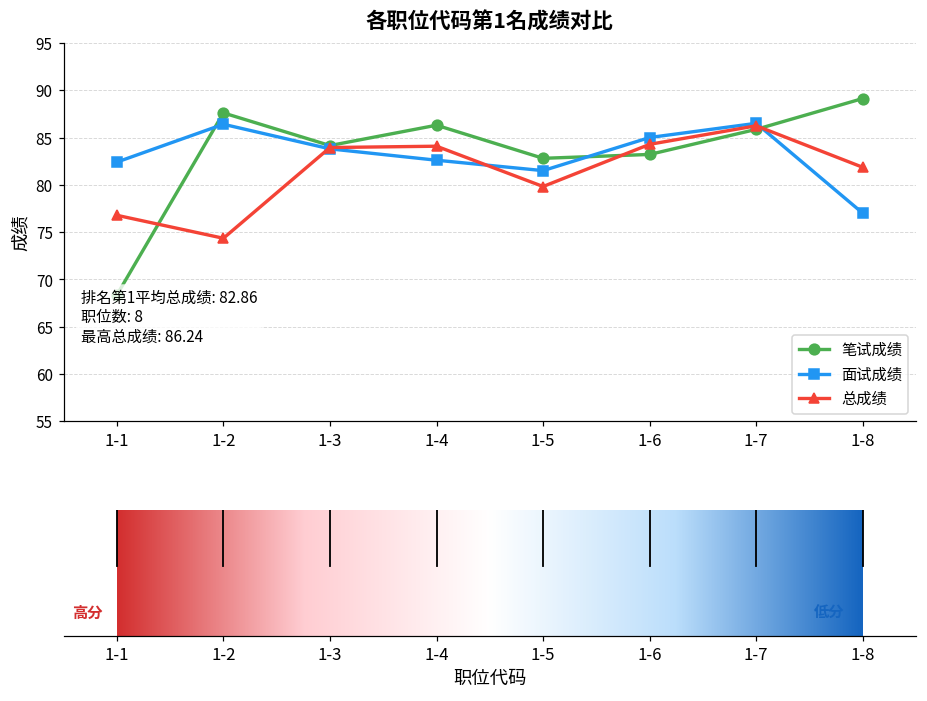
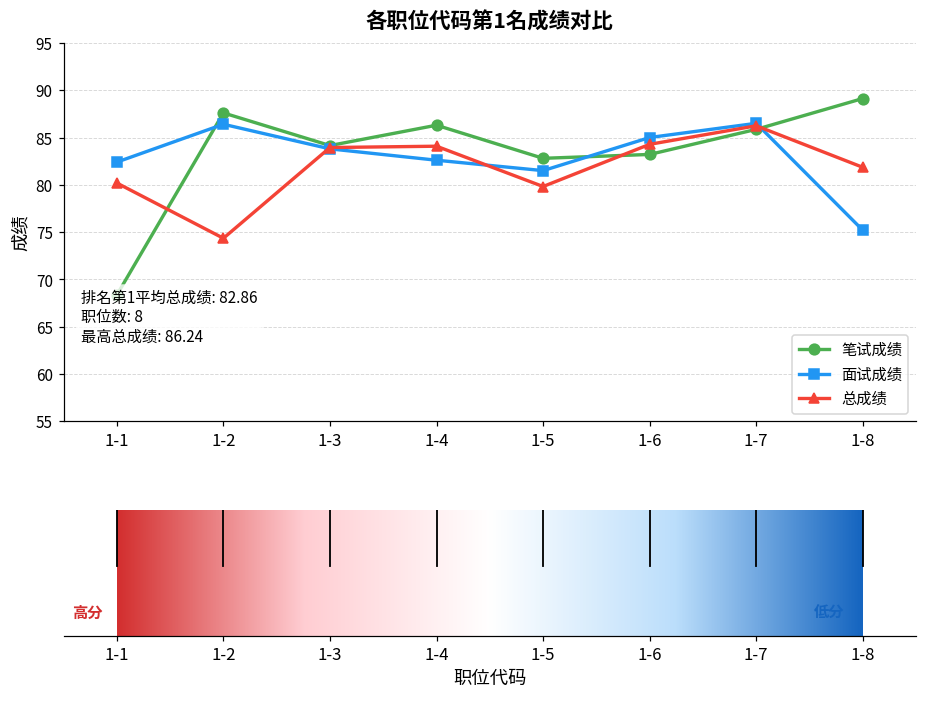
总成绩, 1-1: 77 -> 80
面试成绩, 1-8: 77 -> 75
